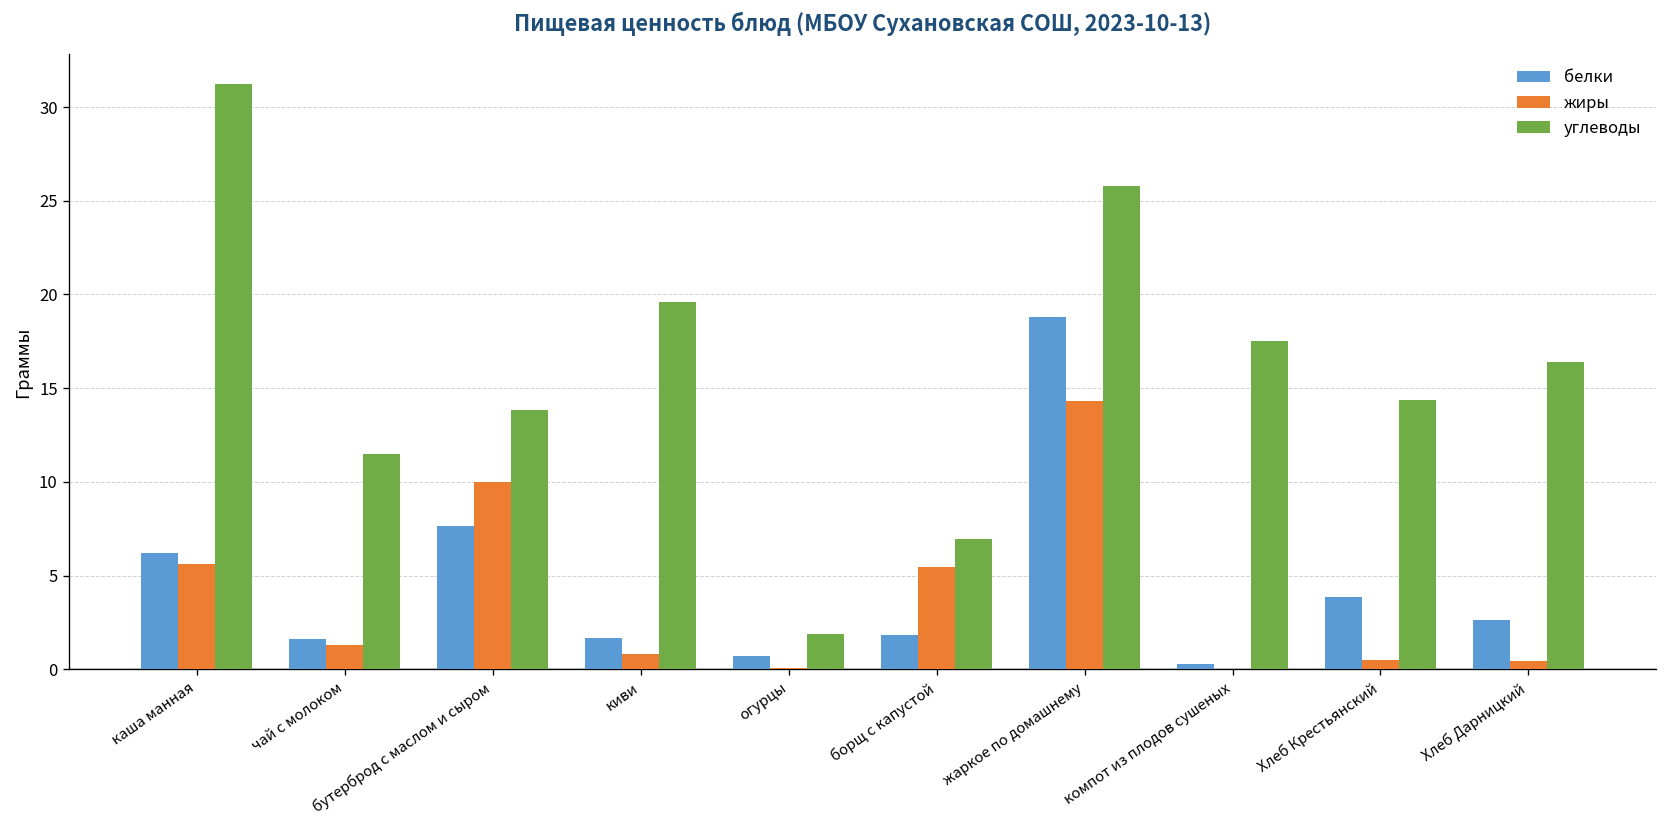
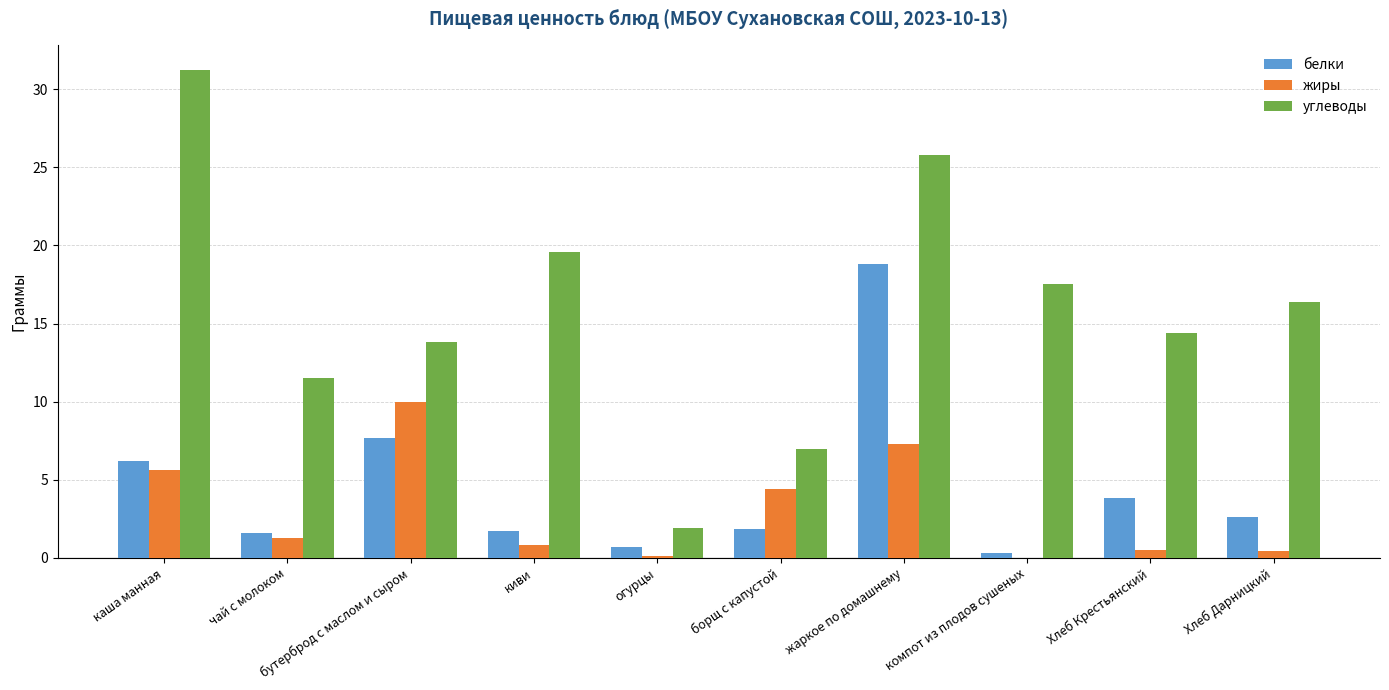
жиры, борщ с капустой: 5.5 -> 4.4
жиры, жаркое по домашнему: 14.3 -> 7.3
